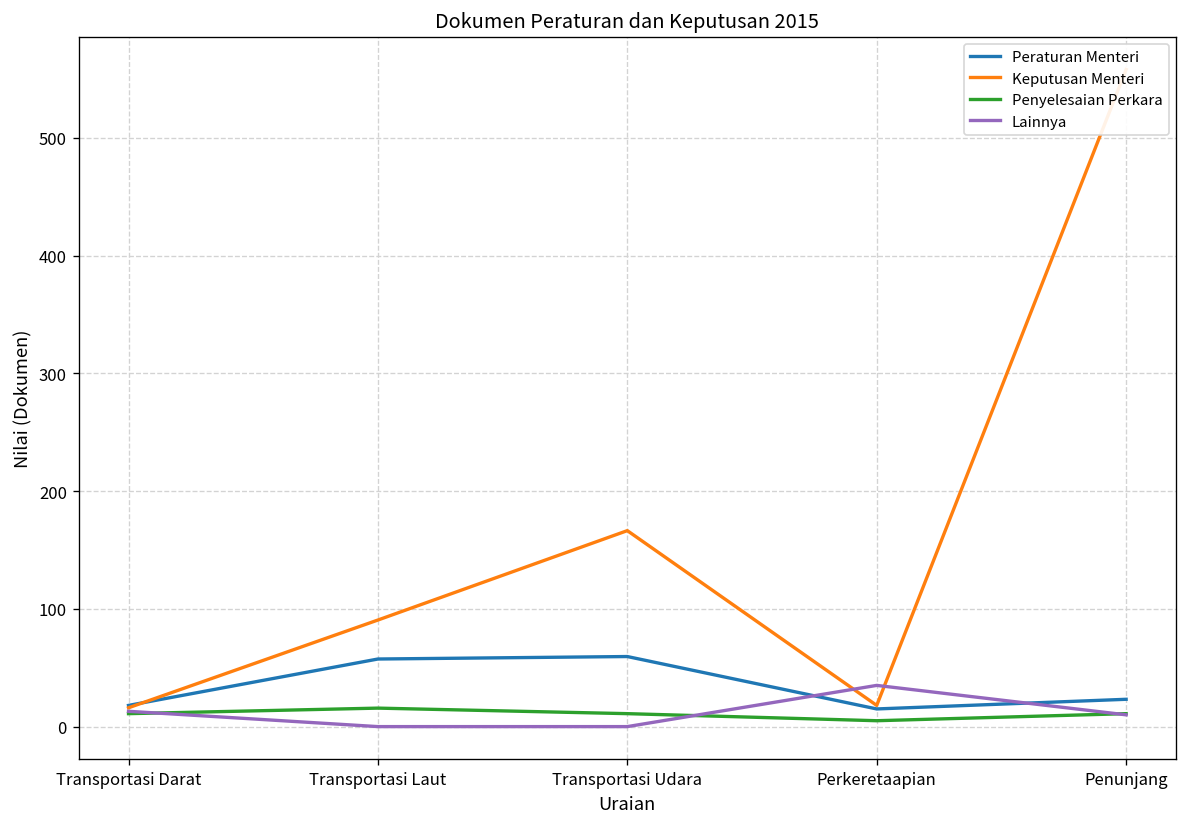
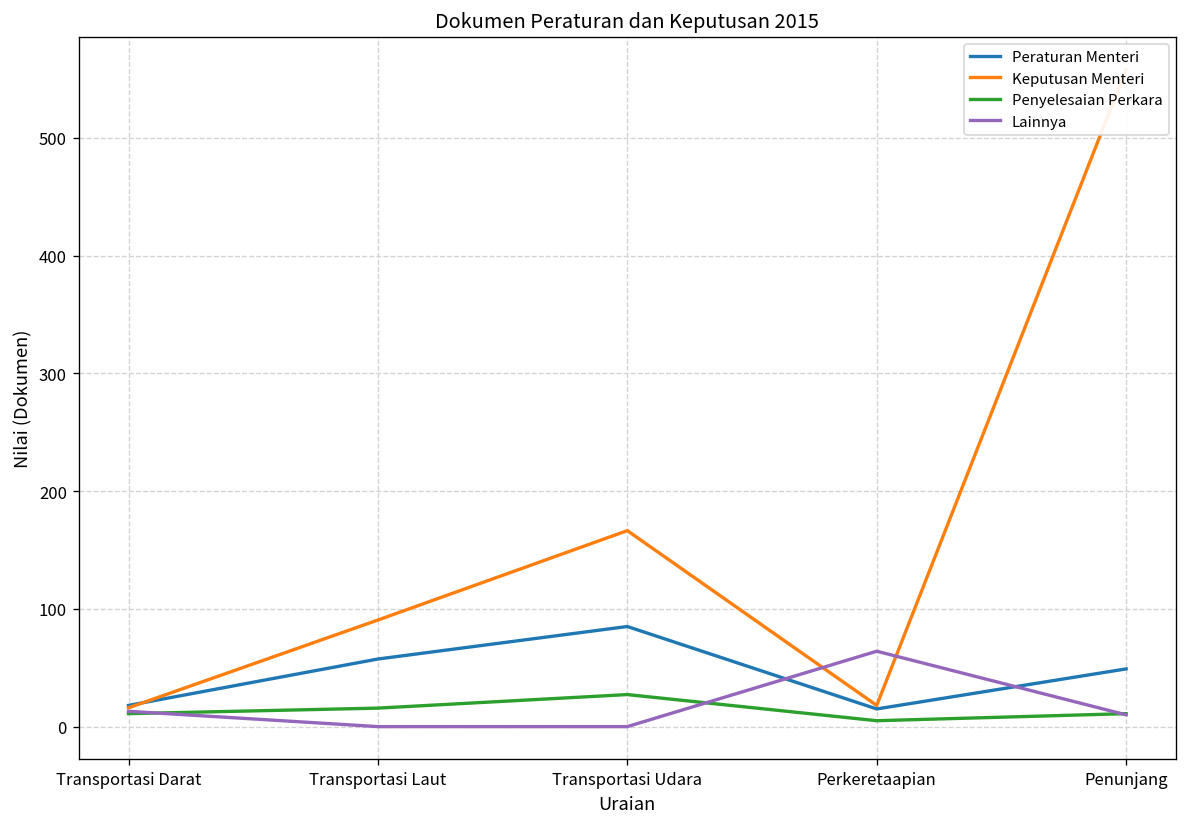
Peraturan Menteri, Transportasi Udara: 60 -> 90
Penyelesaian Perkara, Transportasi Udara: 10 -> 30
Lainnya, Perkeretaapian: 40 -> 60
Peraturan Menteri, Penunjang: 20 -> 50
